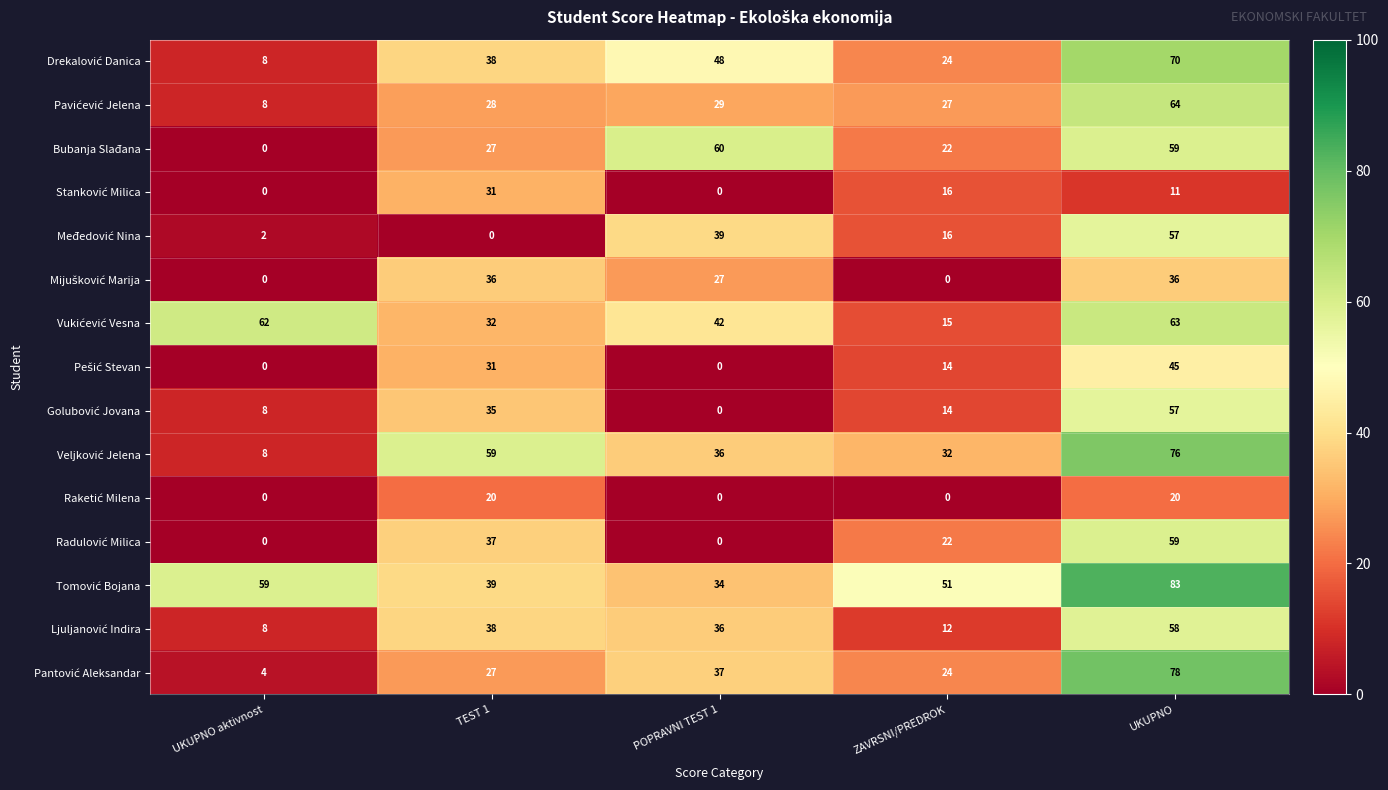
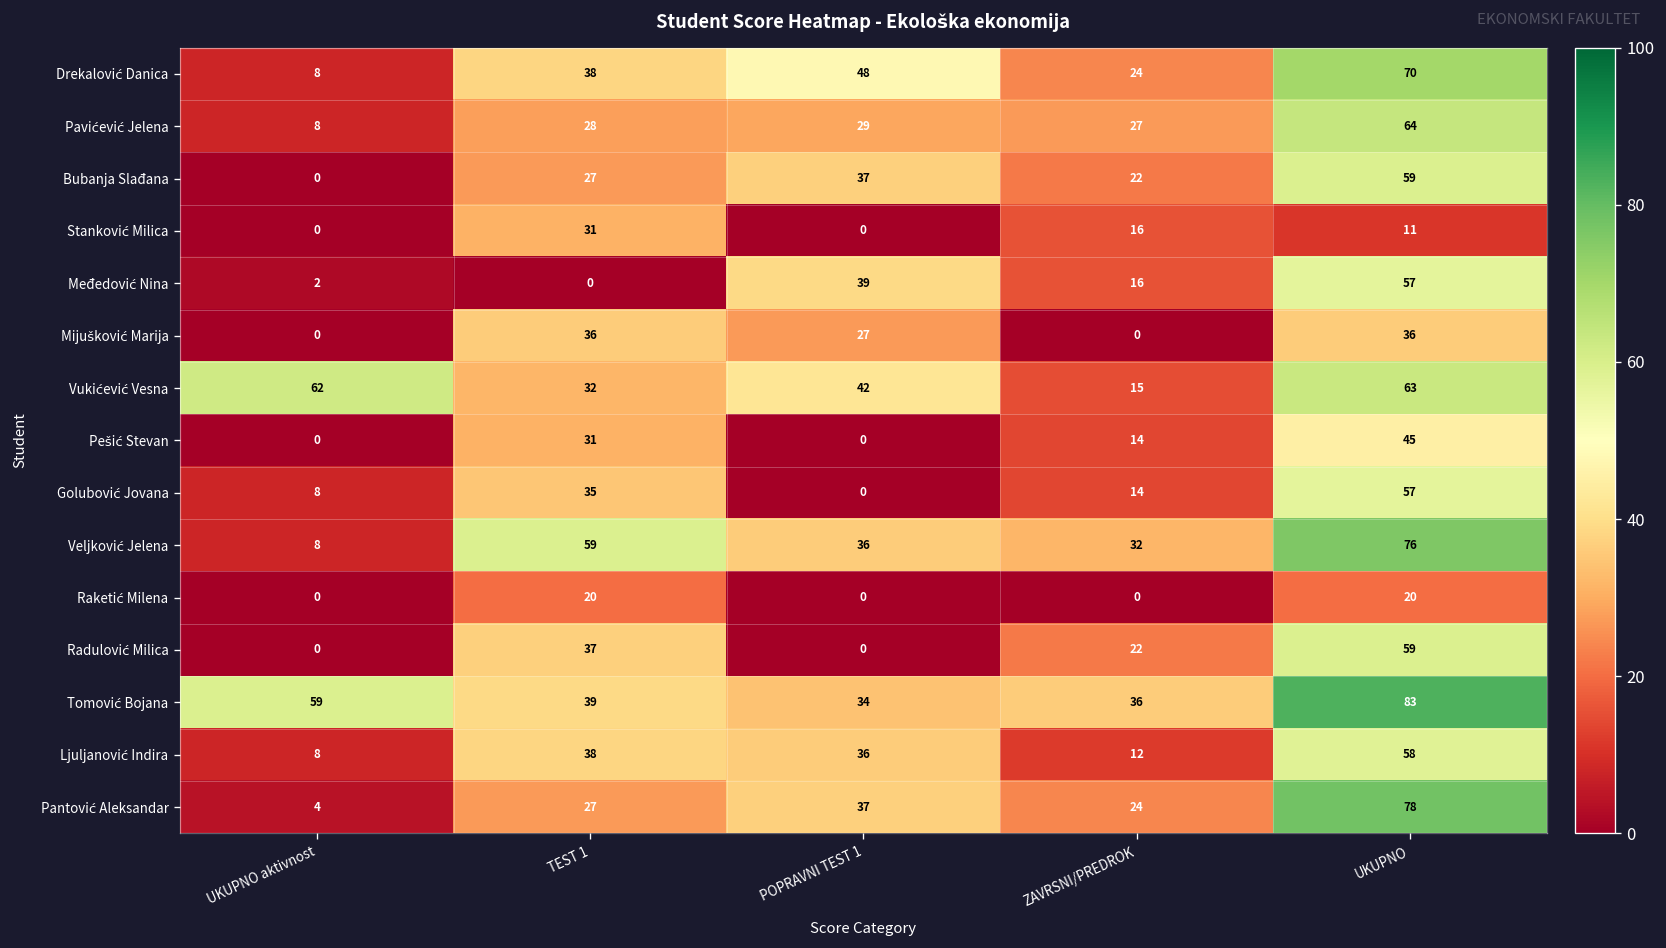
Bubanja Slađana, POPRAVNI TEST 1: 60 -> 37
Tomović Bojana, ZAVRSNI/PREDROK: 51 -> 36
